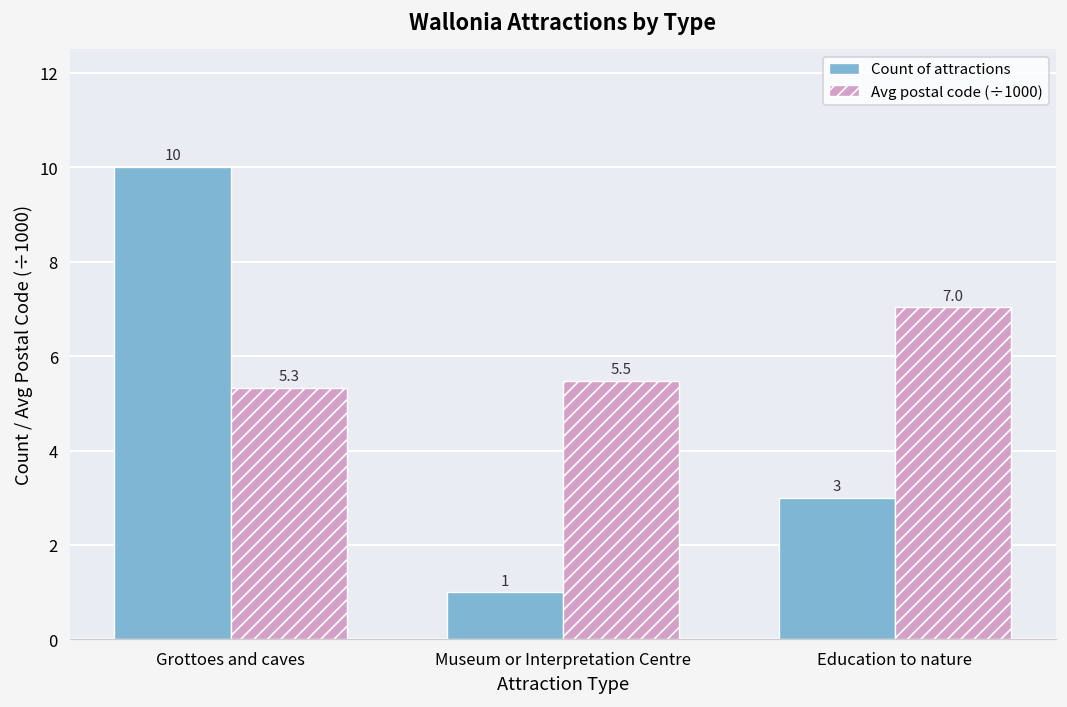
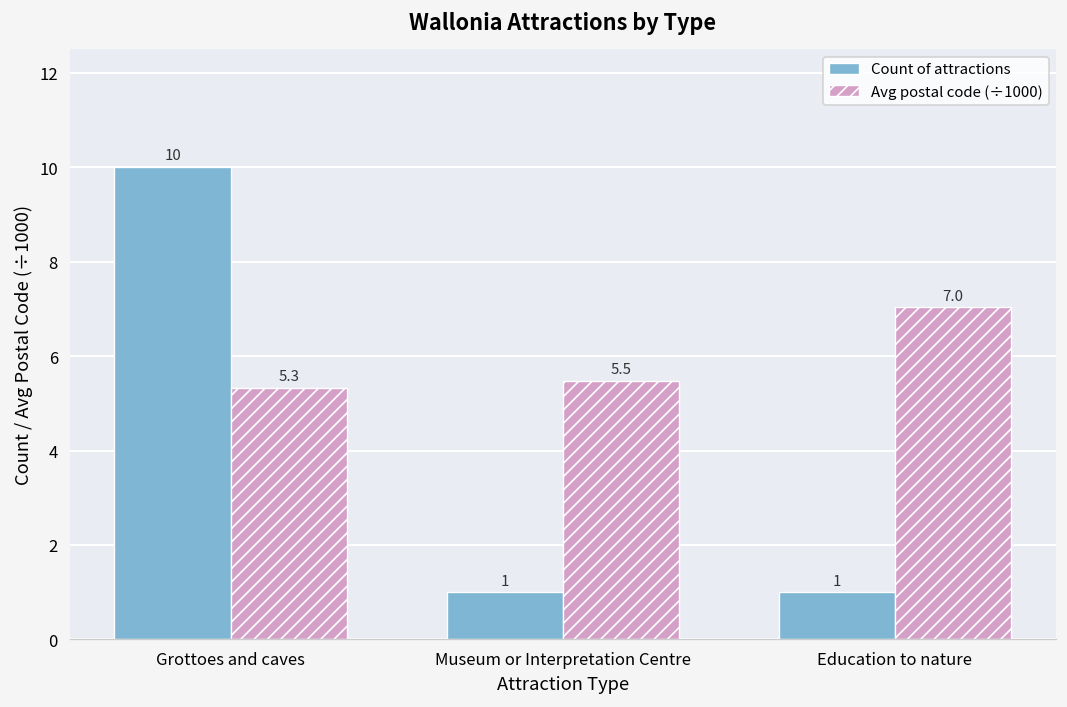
Count of attractions, Education to nature: 3 -> 1
